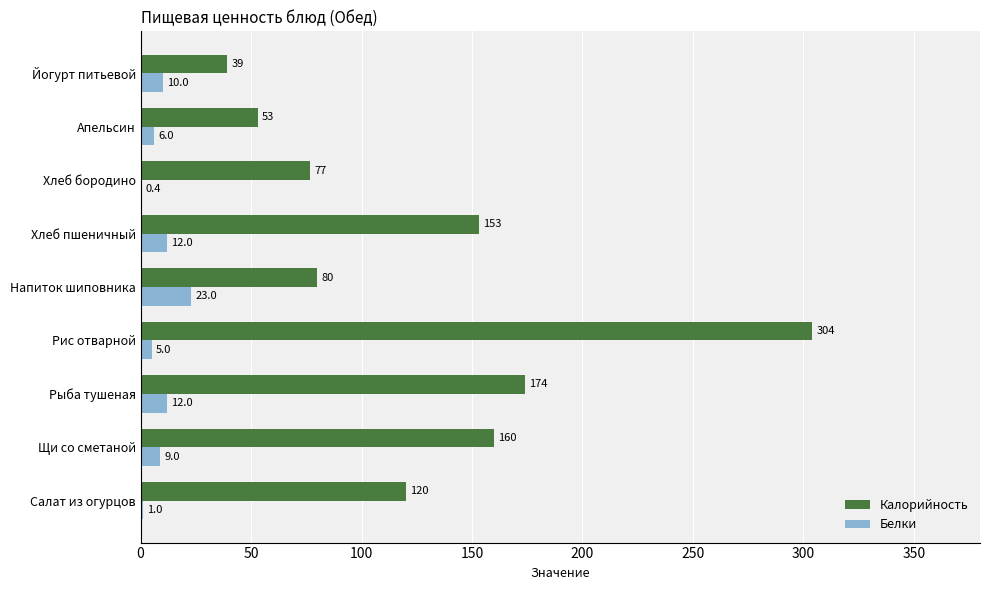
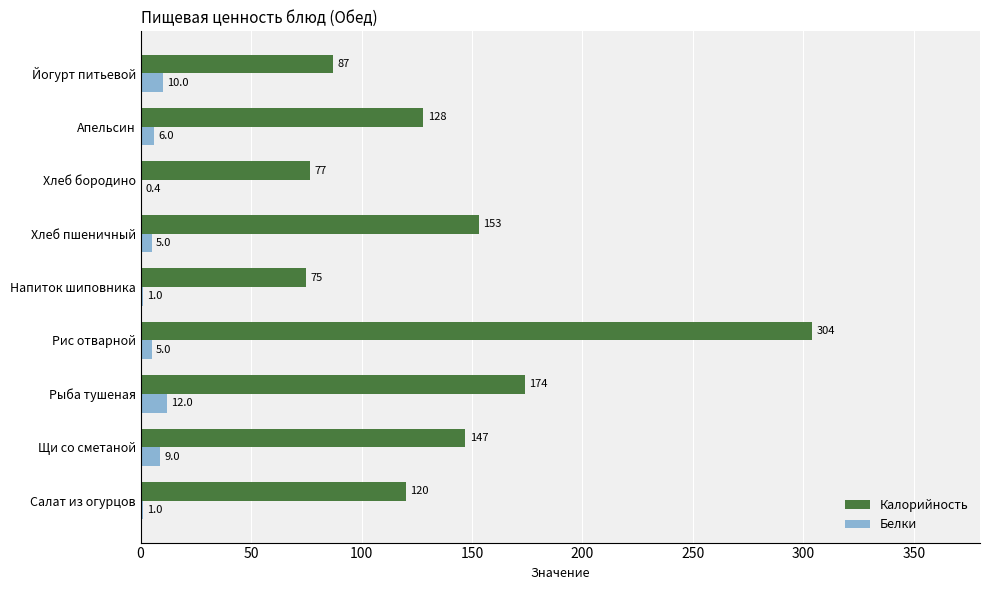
Калорийность, Йогурт питьевой: 39 -> 87
Калорийность, Апельсин: 53 -> 128
Белки, Хлеб пшеничный: 12.0 -> 5.0
Калорийность, Напиток шиповника: 80 -> 75
Белки, Напиток шиповника: 23.0 -> 1.0
Калорийность, Щи со сметаной: 160 -> 147
